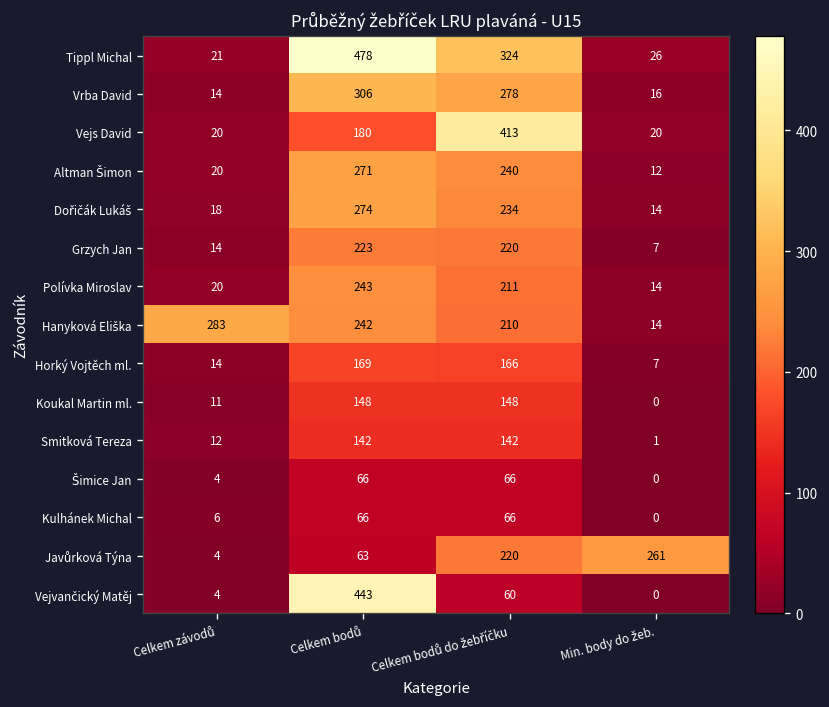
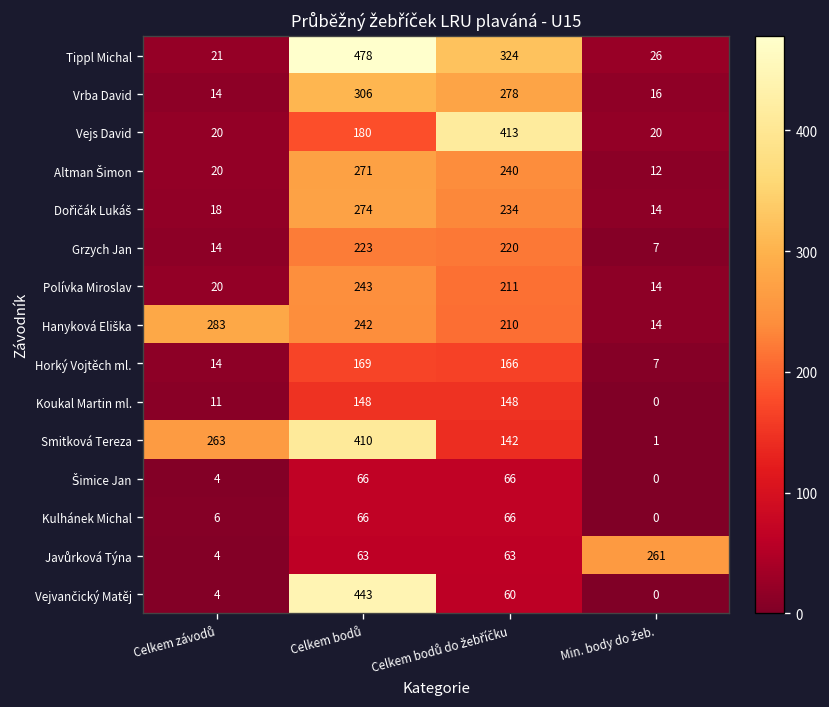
Smitková Tereza, Celkem závodů: 12 -> 263
Smitková Tereza, Celkem bodů: 142 -> 410
Javůrková Týna, Celkem bodů do žebříčku: 220 -> 63
